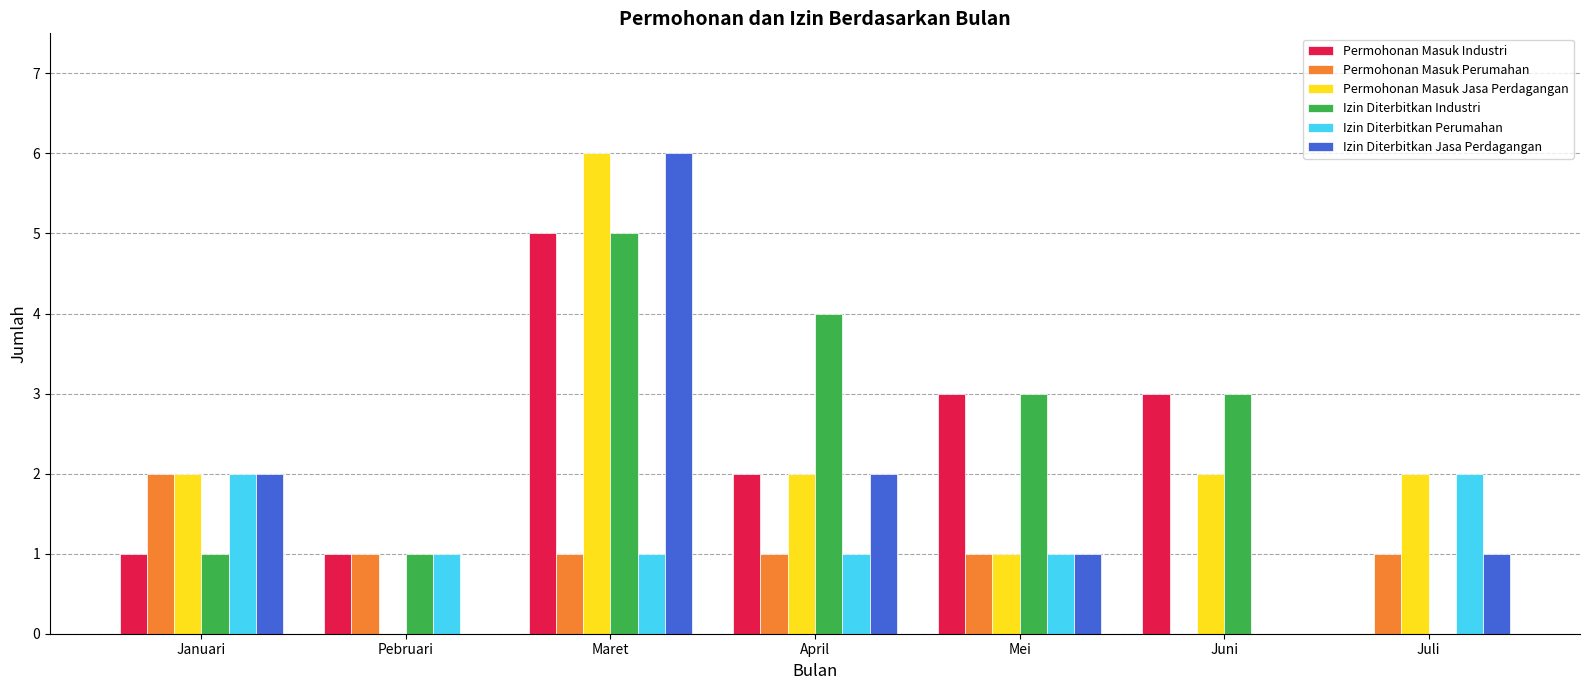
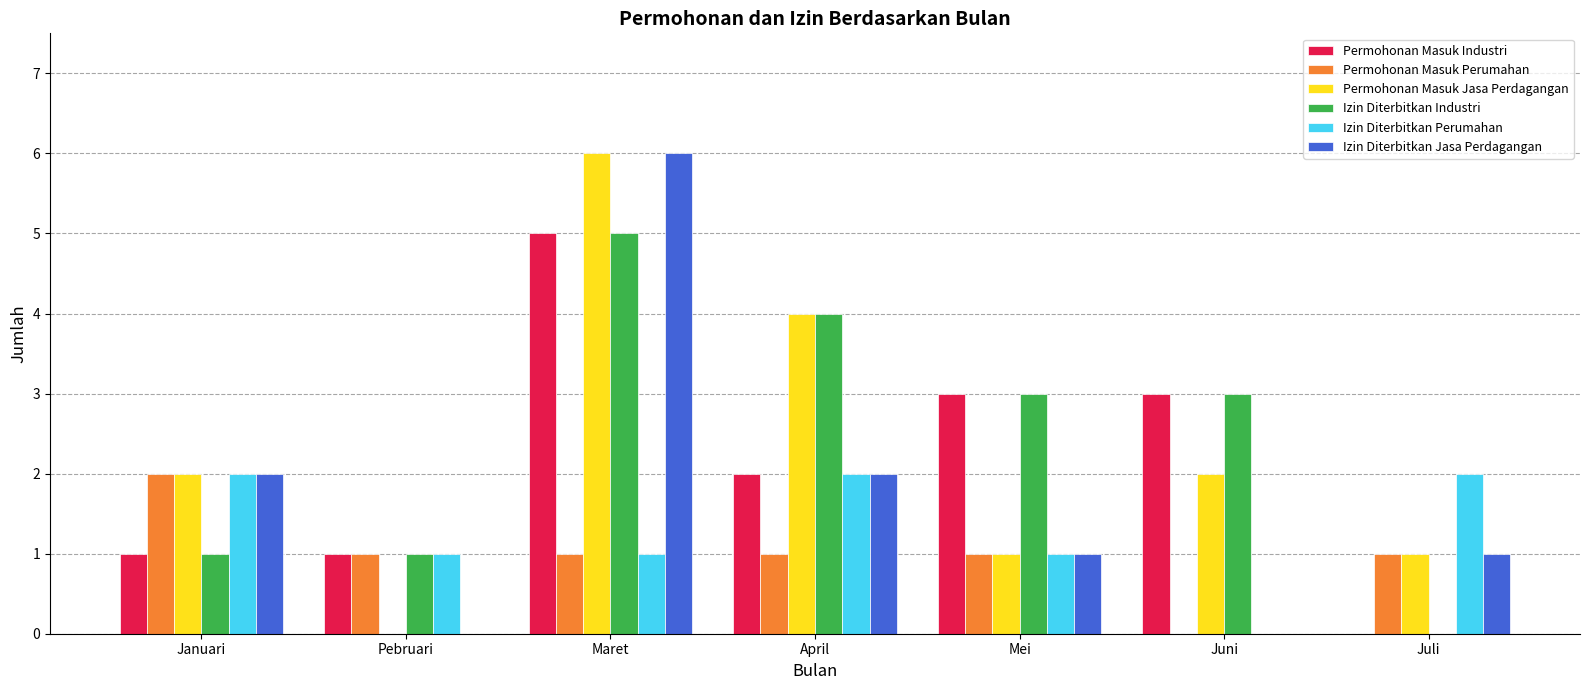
Permohonan Masuk Jasa Perdagangan, April: 2 -> 4
Izin Diterbitkan Perumahan, April: 1 -> 2
Permohonan Masuk Jasa Perdagangan, Juli: 2 -> 1
